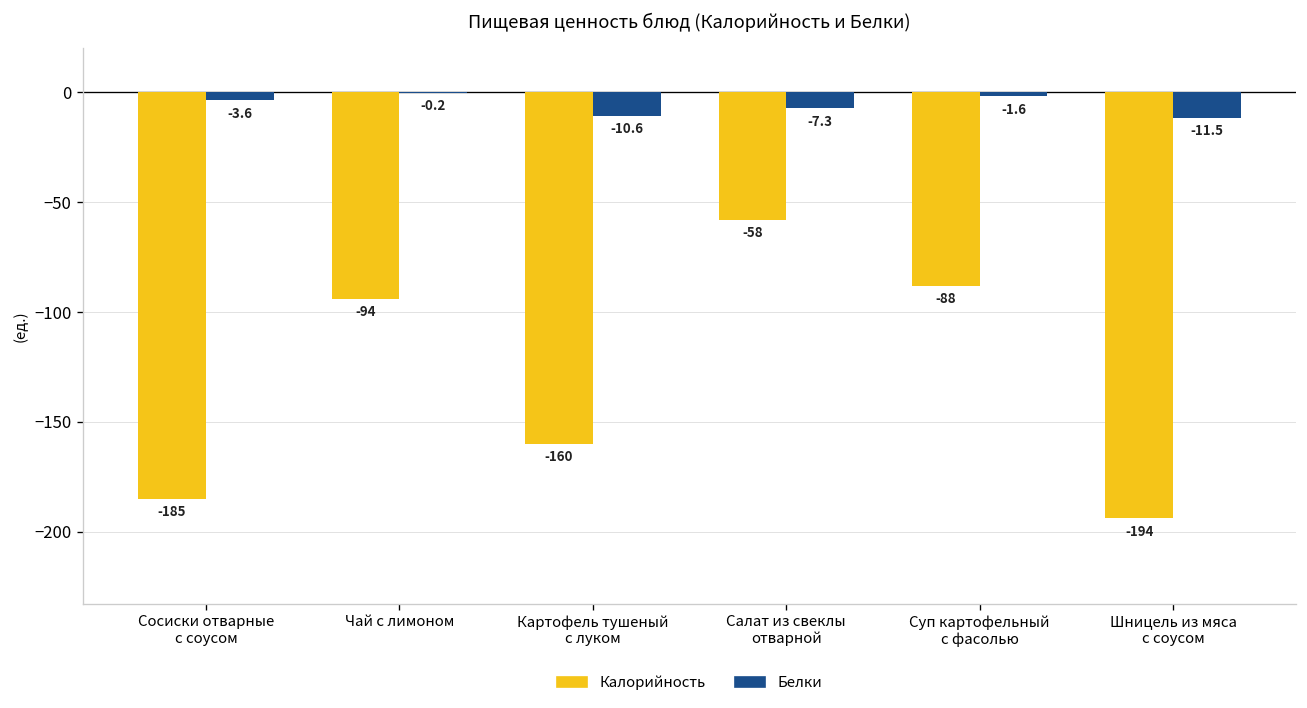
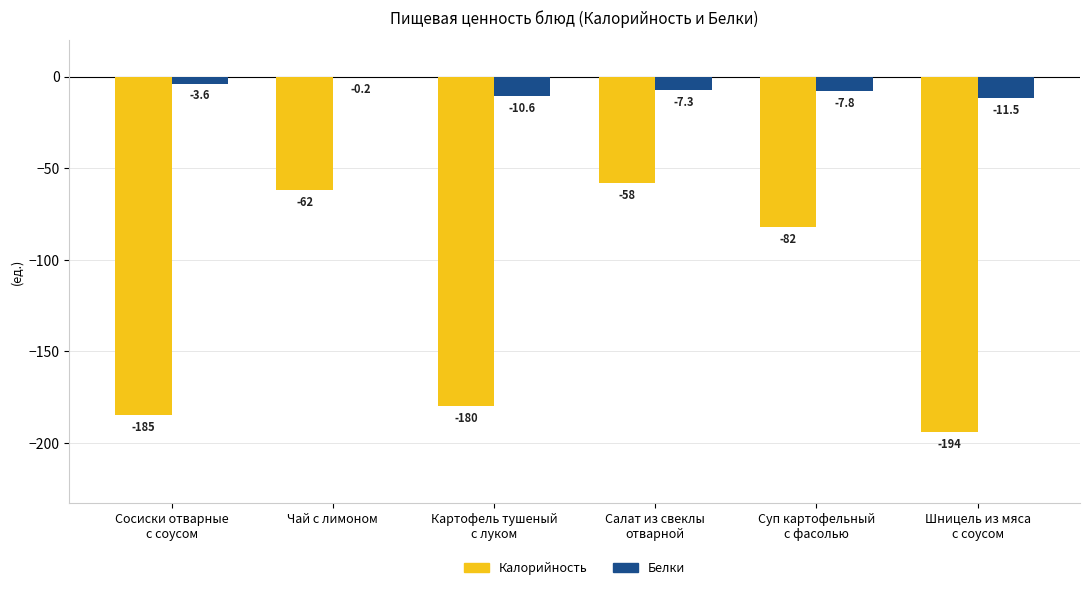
Калорийность, Чай с лимоном: -94 -> -62
Калорийность, Картофель тушеный с луком: -160 -> -180
Калорийность, Суп картофельный с фасолью: -88 -> -82
Белки, Суп картофельный с фасолью: -1.6 -> -7.8
